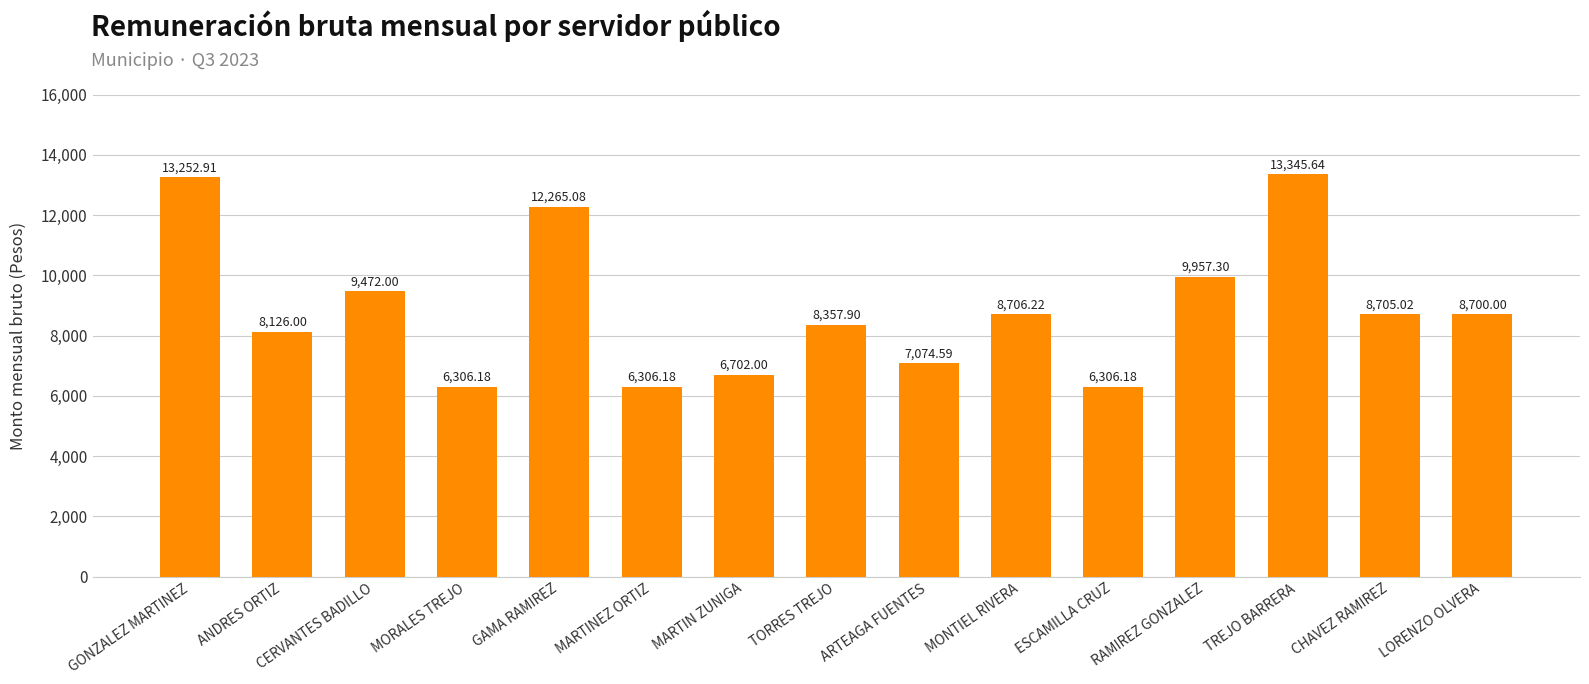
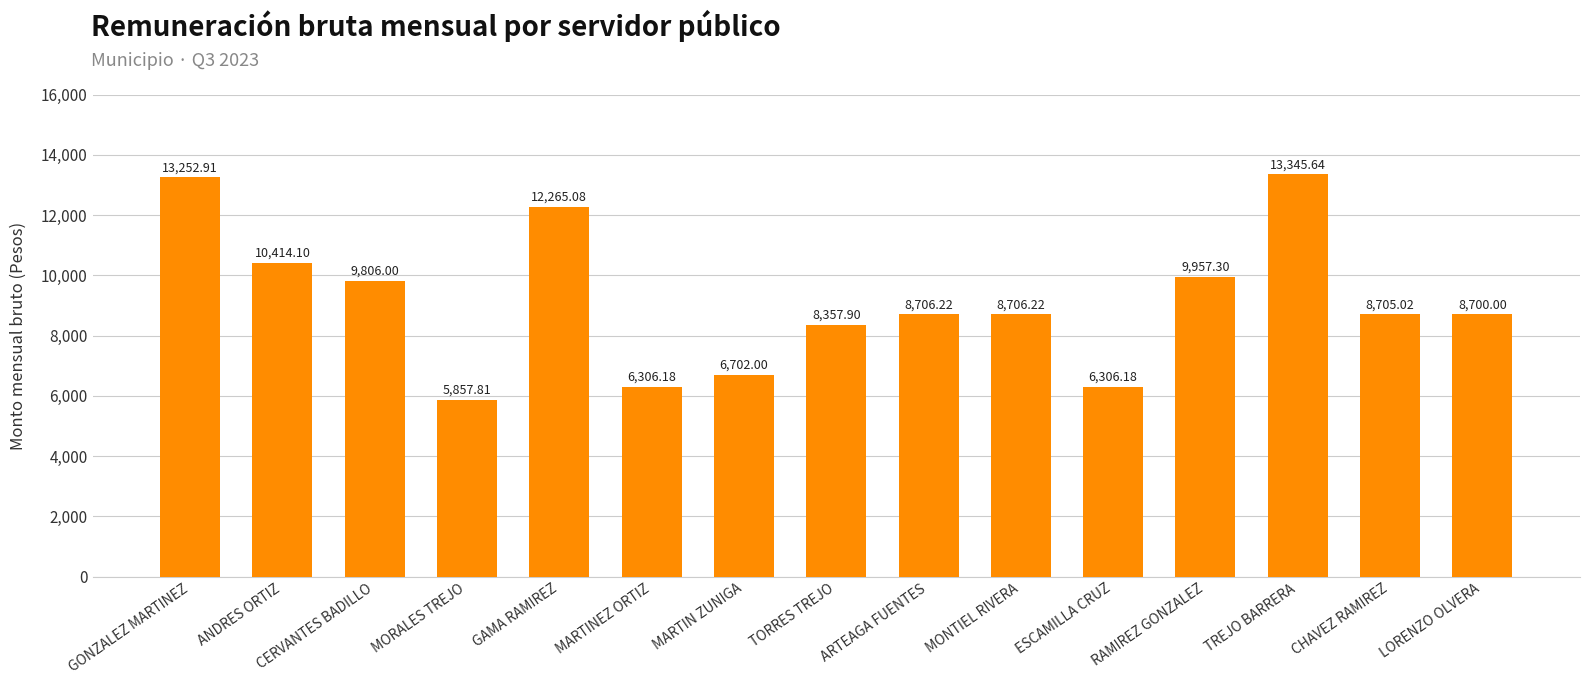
ANDRES ORTIZ: 8,126.00 -> 10,414.10
CERVANTES BADILLO: 9,472.00 -> 9,806.00
MORALES TREJO: 6,306.18 -> 5,857.81
ARTEAGA FUENTES: 7,074.59 -> 8,706.22
